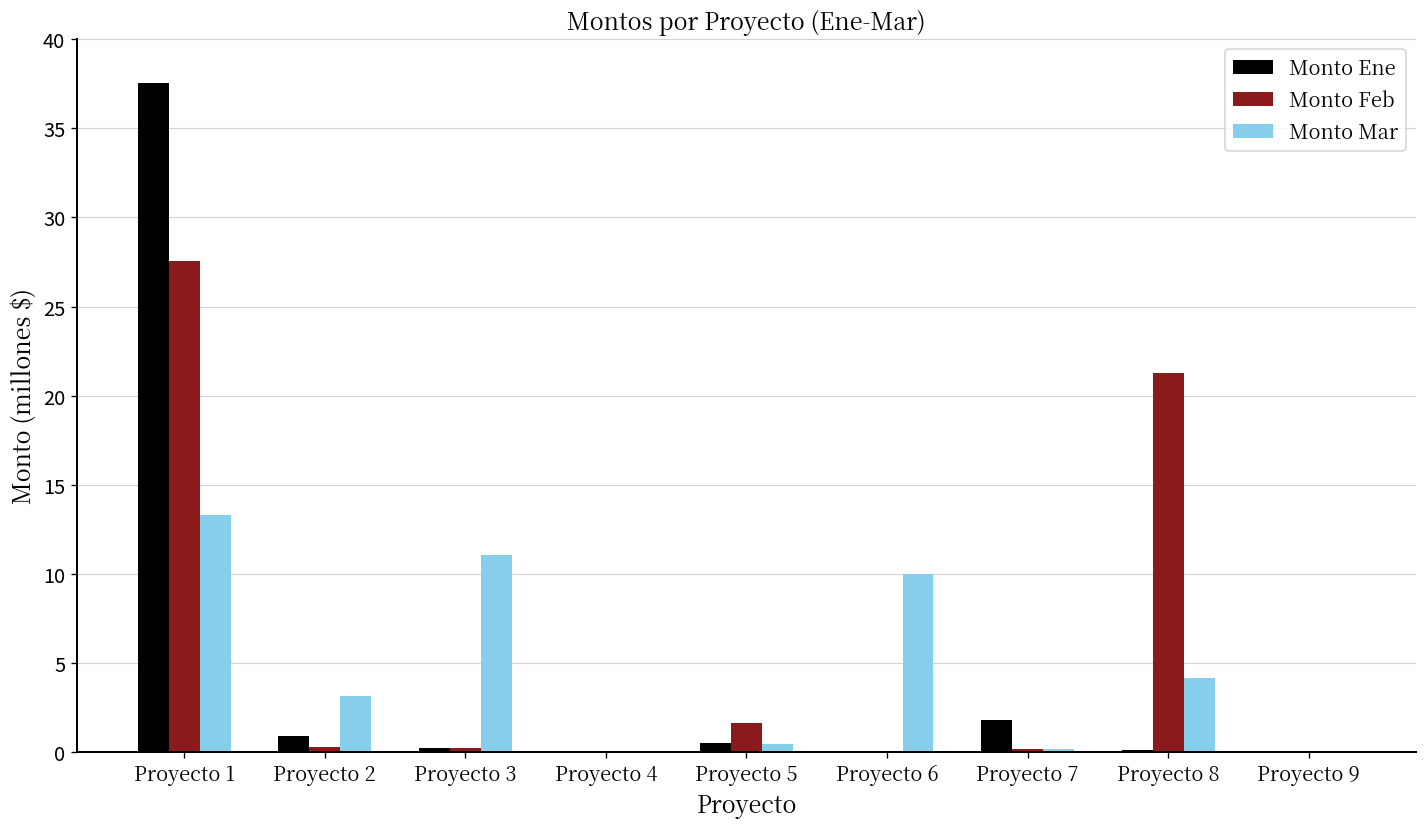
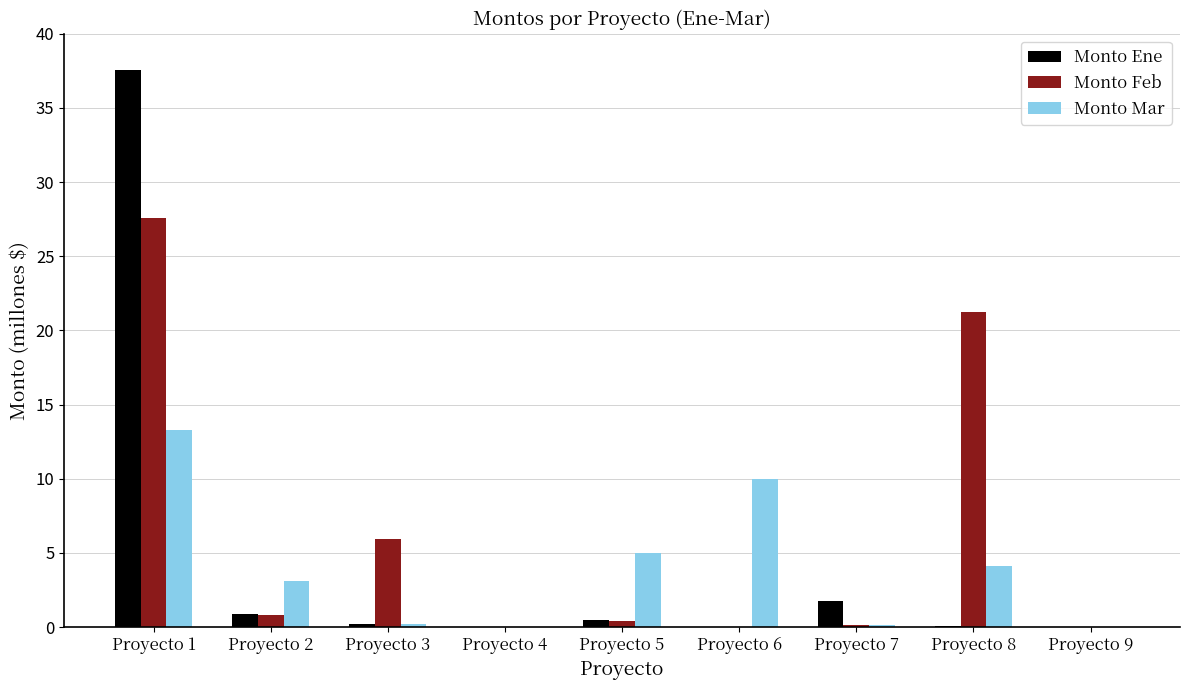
Monto Feb, Proyecto 2: 0.3 -> 0.8
Monto Feb, Proyecto 3: 0.2 -> 6.0
Monto Mar, Proyecto 3: 11.0 -> 0.2
Monto Feb, Proyecto 5: 1.6 -> 0.4
Monto Mar, Proyecto 5: 0.4 -> 5.0
